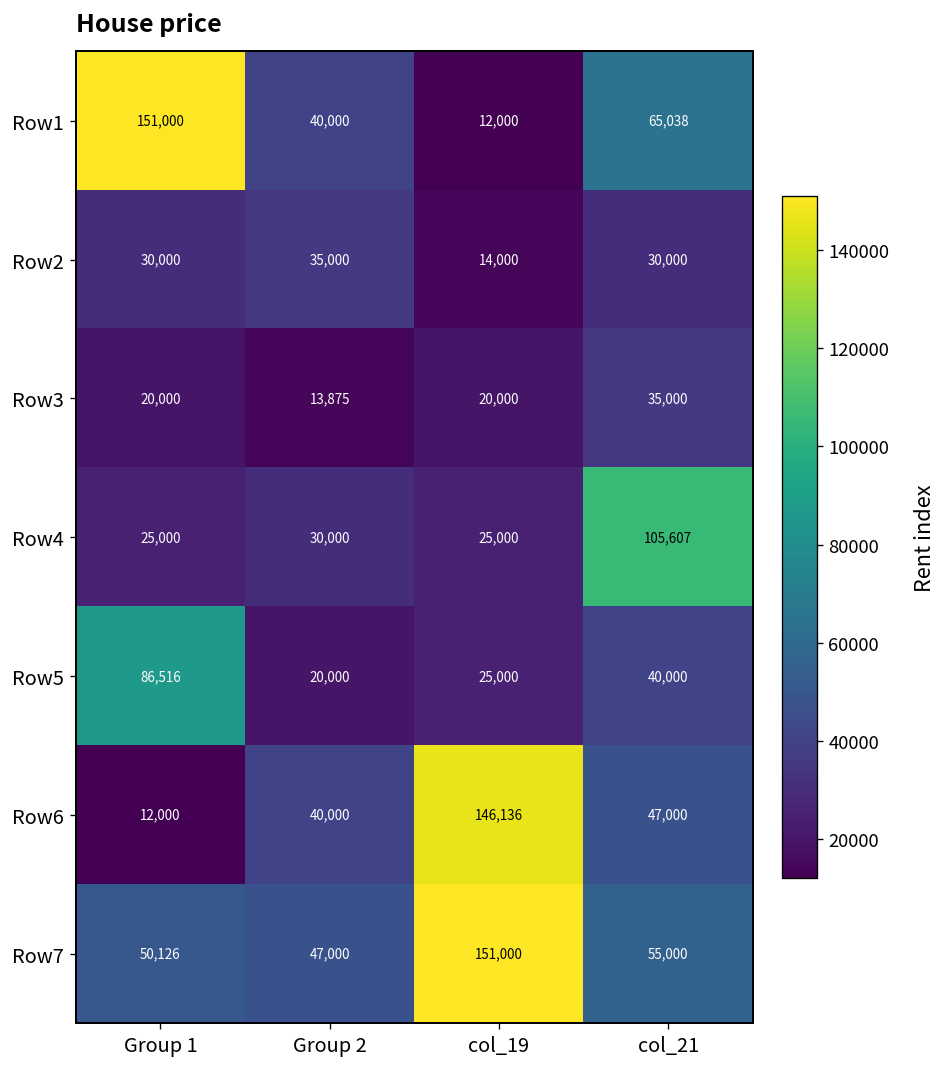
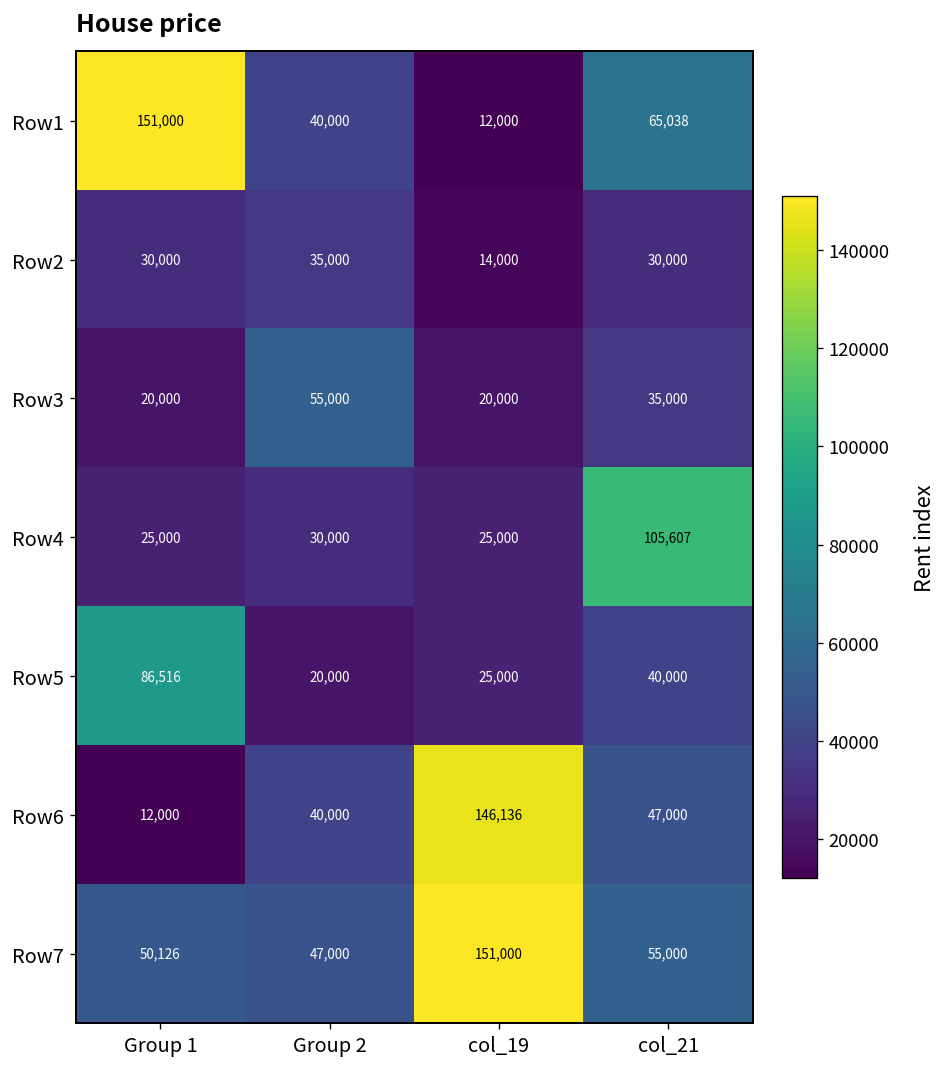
Row3, Group 2: 13,875 -> 55,000
